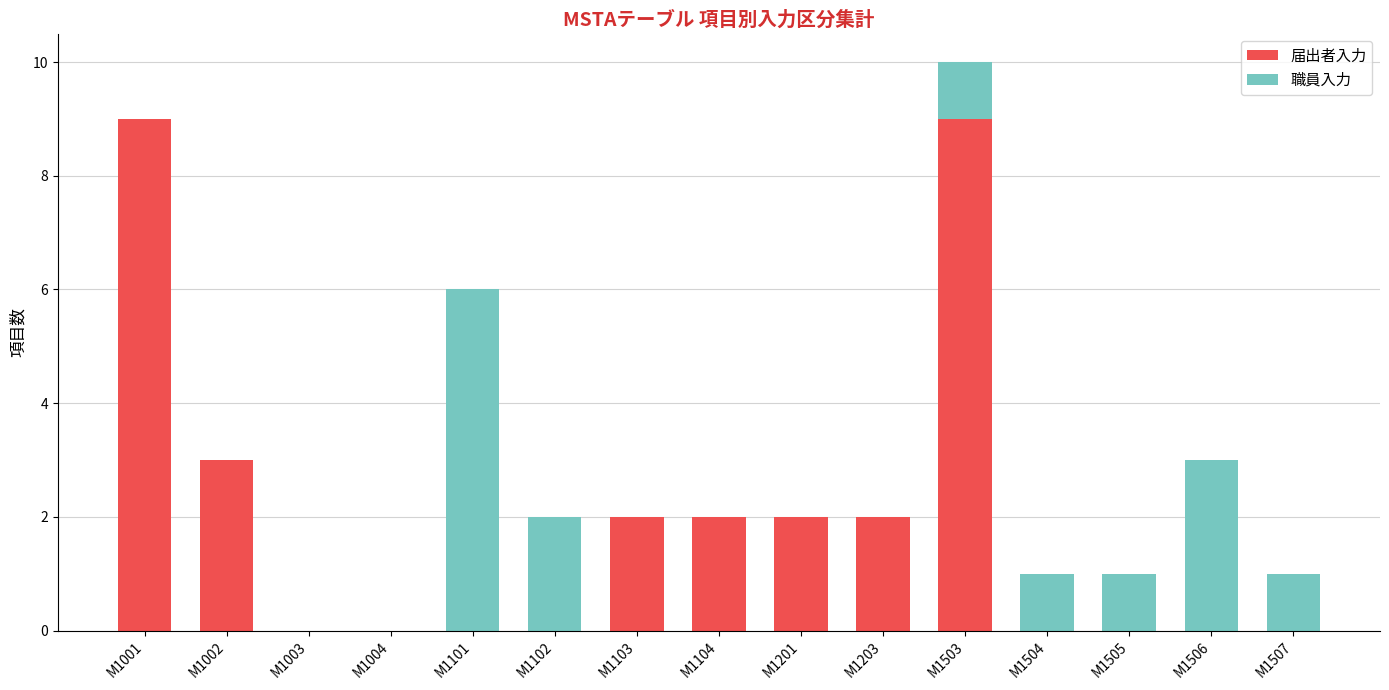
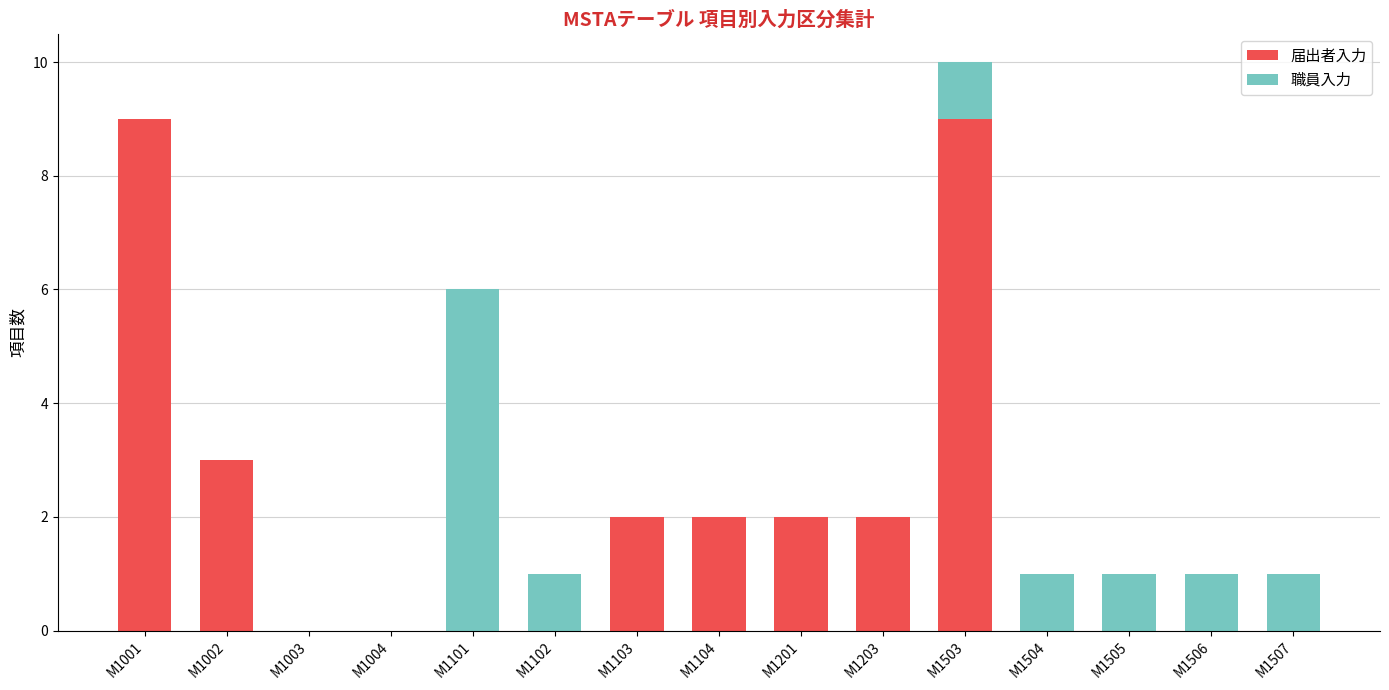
職員入力, M1102: 2 -> 1
職員入力, M1506: 3 -> 1
